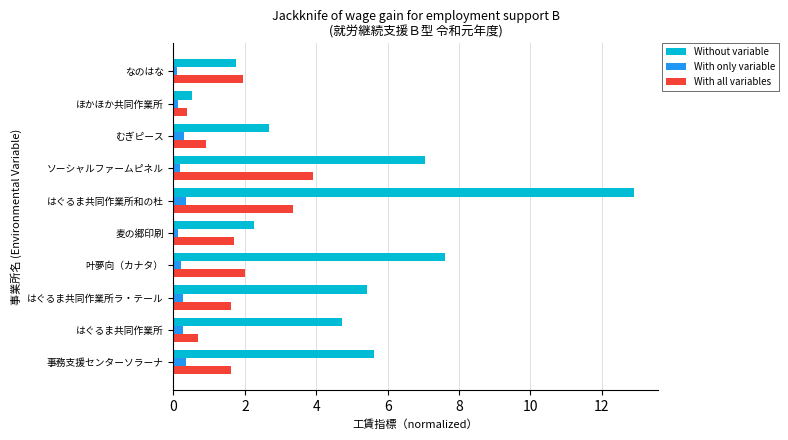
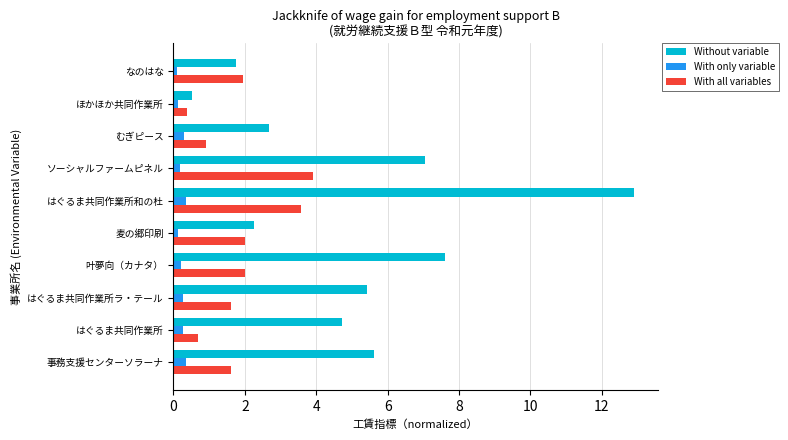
With all variables, はぐるま共同作業所和の杜: 3.3 -> 3.6
With all variables, 麦の郷印刷: 1.7 -> 2.0
